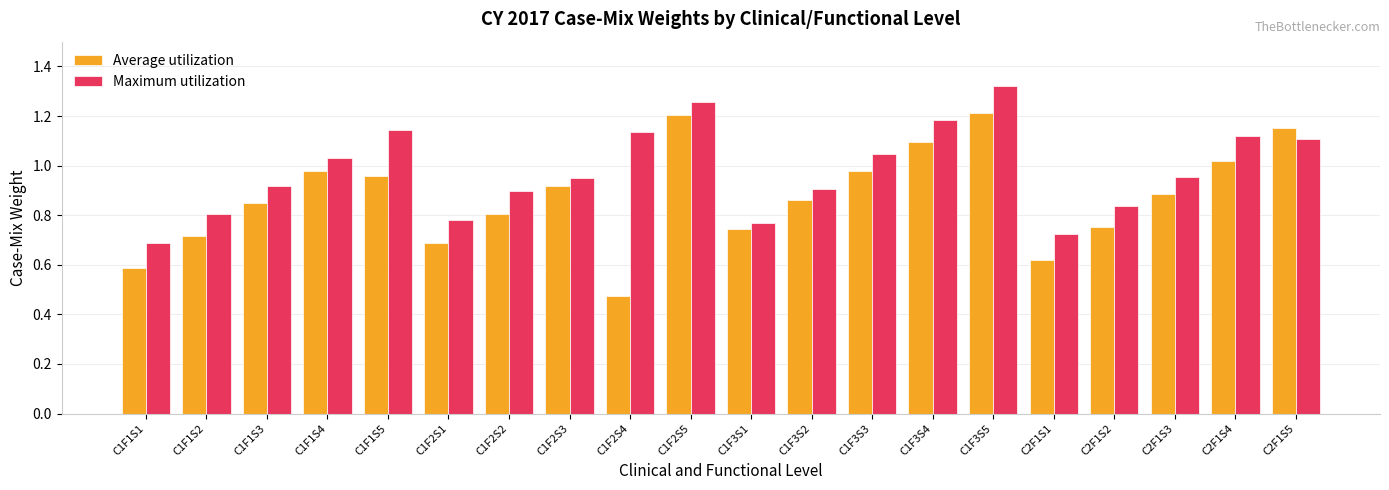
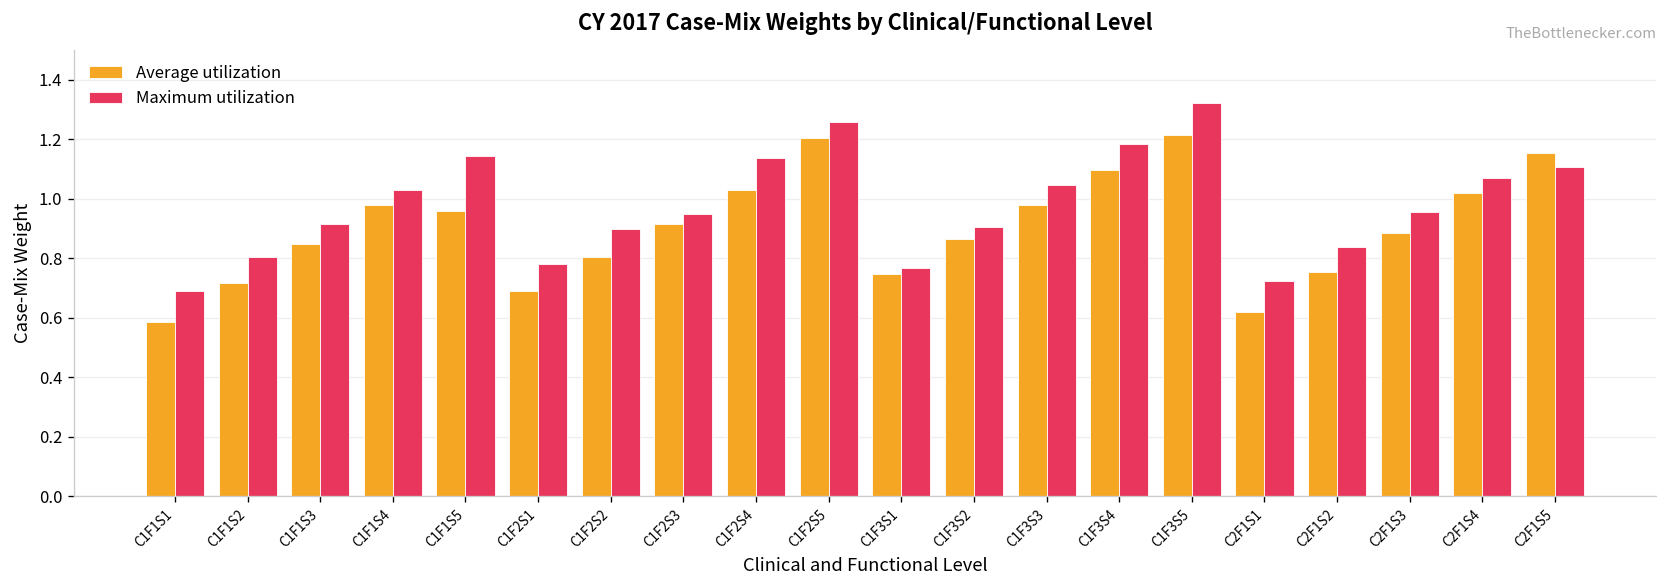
Average utilization, C1F2S4: 0.47 -> 1.03
Maximum utilization, C2F1S4: 1.12 -> 1.07
